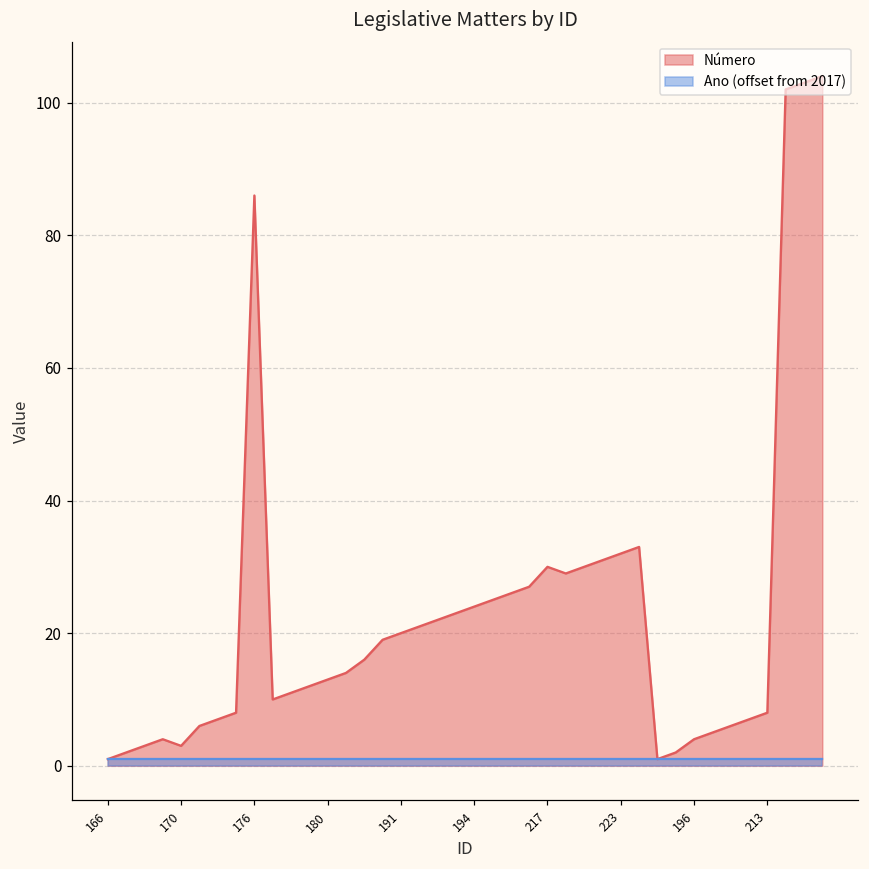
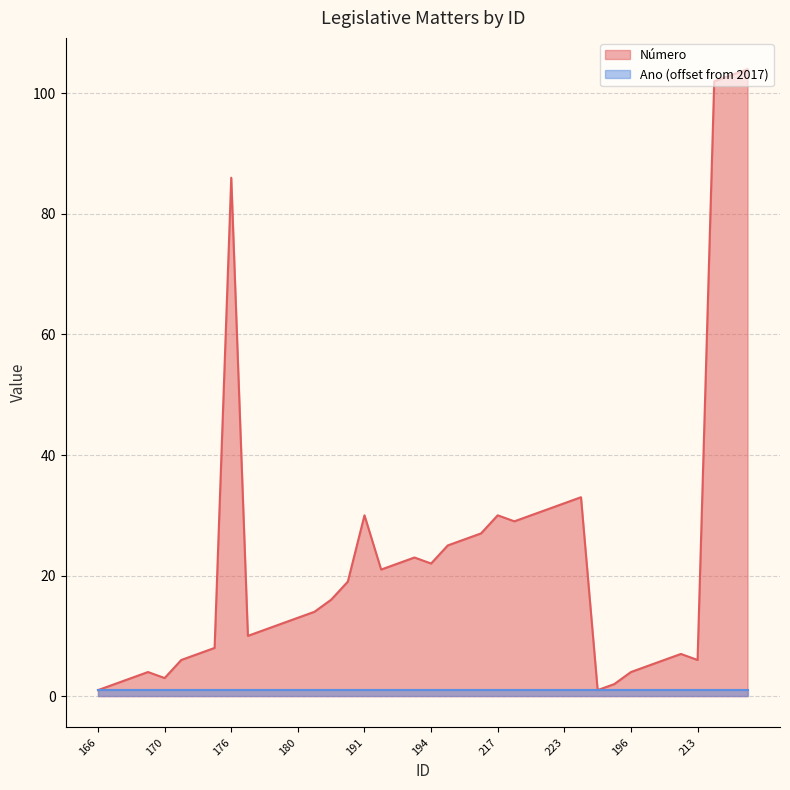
Número, 191: 20 -> 30
Número, 194: 24 -> 22
Número, 213: 8 -> 6
